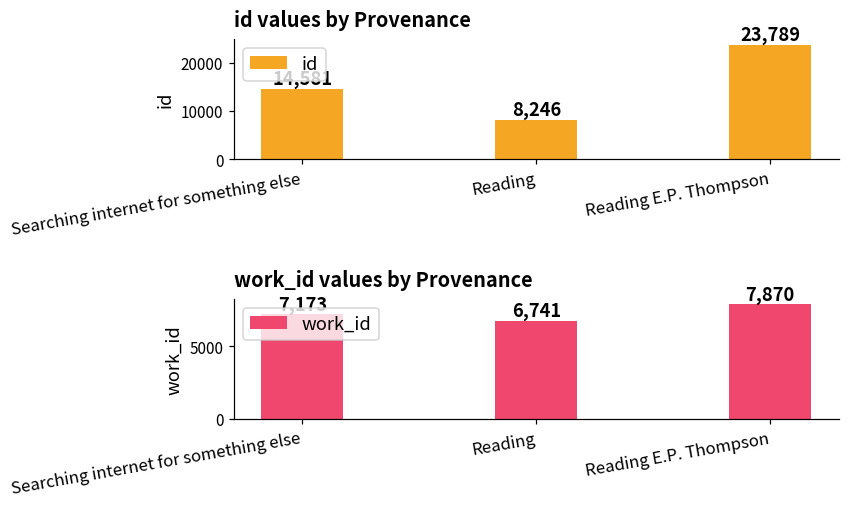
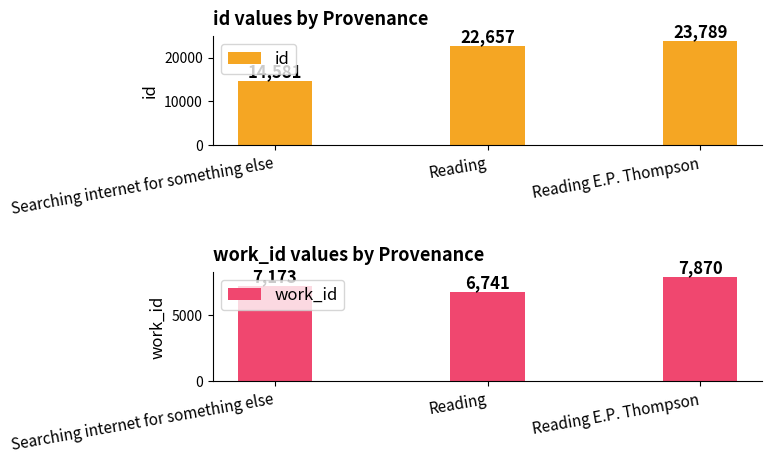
id values by Provenance, Reading: 8,246 -> 22,657
